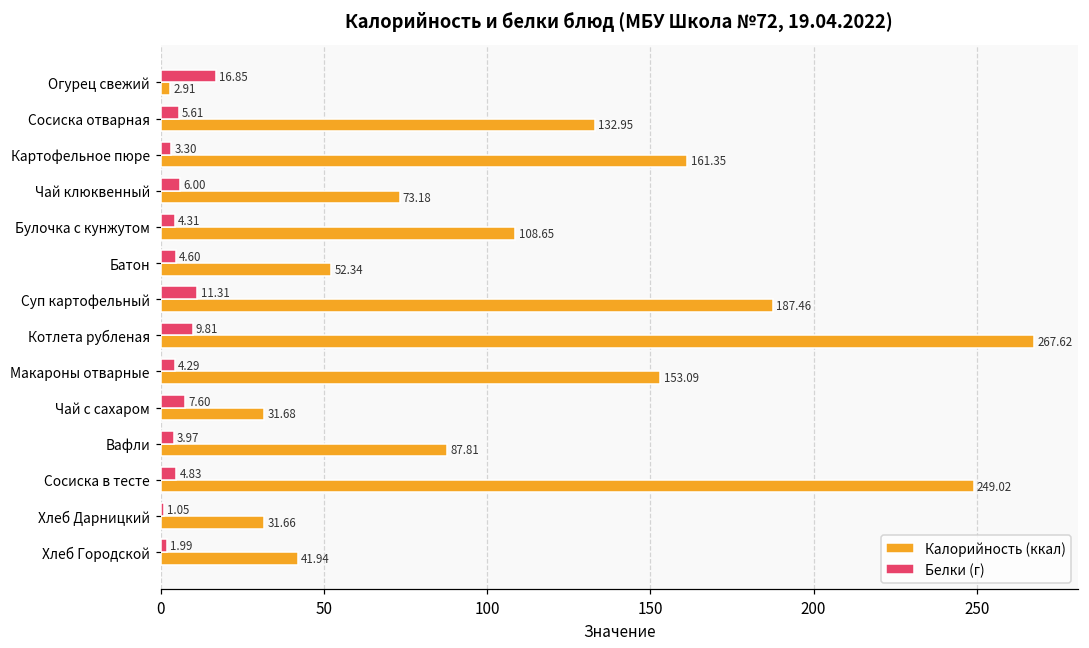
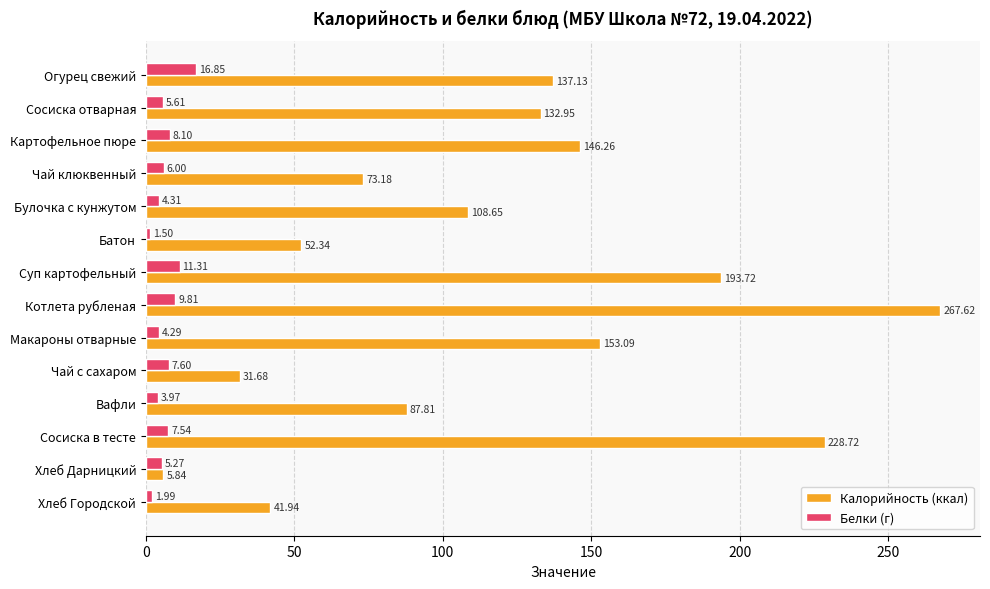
Калорийность (ккал), Огурец свежий: 2.91 -> 137.13
Белки (г), Картофельное пюре: 3.30 -> 8.10
Калорийность (ккал), Картофельное пюре: 161.35 -> 146.26
Белки (г), Батон: 4.60 -> 1.50
Калорийность (ккал), Суп картофельный: 187.46 -> 193.72
Белки (г), Сосиска в тесте: 4.83 -> 7.54
Калорийность (ккал), Сосиска в тесте: 249.02 -> 228.72
Белки (г), Хлеб Дарницкий: 1.05 -> 5.27
Калорийность (ккал), Хлеб Дарницкий: 31.66 -> 5.84
